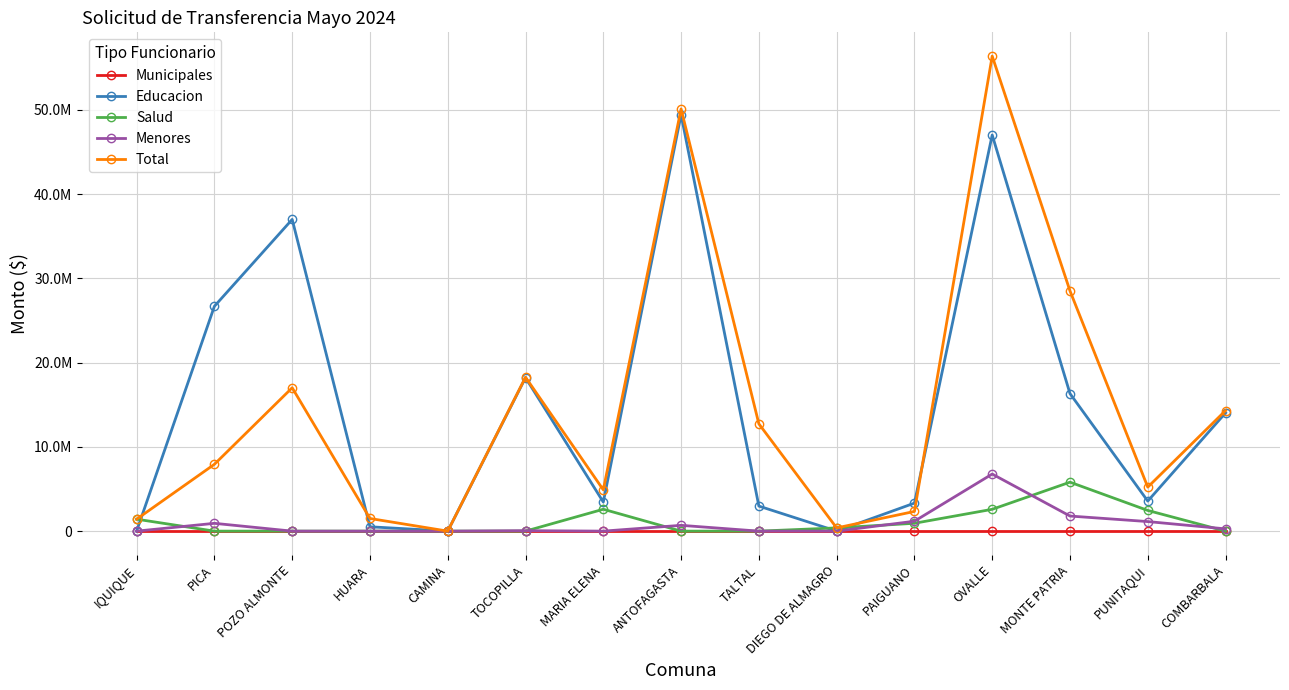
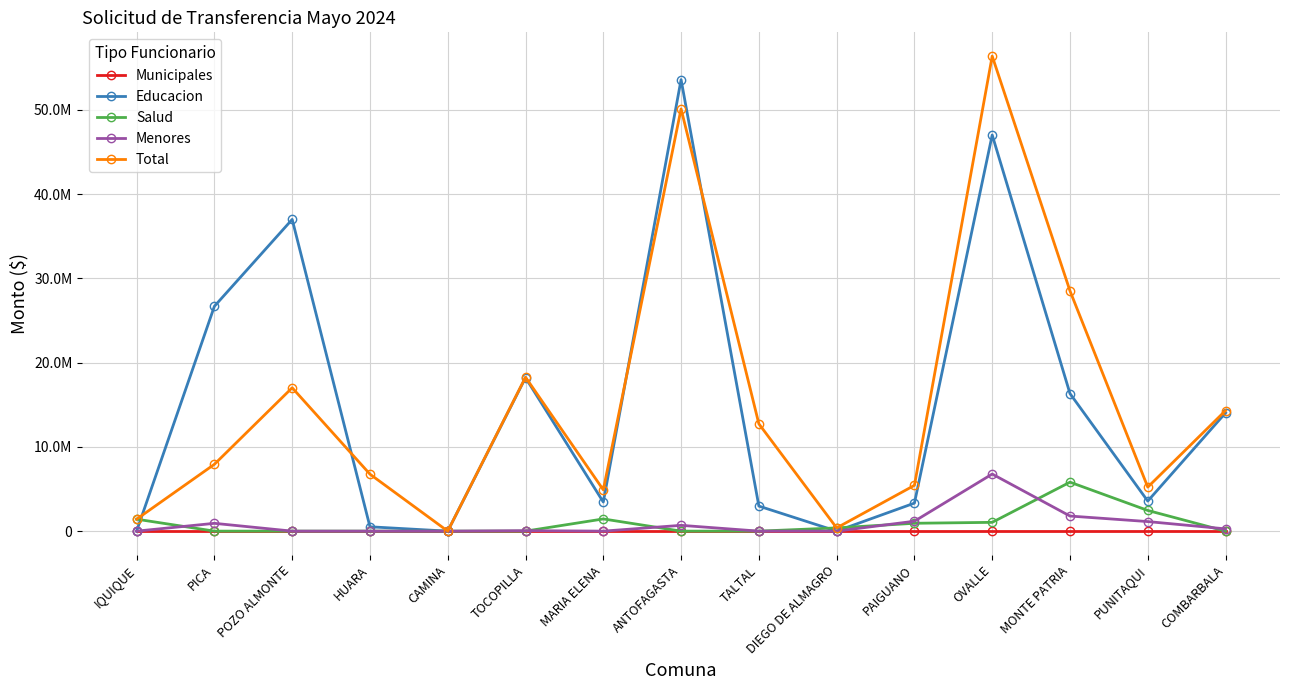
Total, HUARA: 2000000 -> 7000000
Salud, MARIA ELENA: 3000000 -> 1000000
Educacion, ANTOFAGASTA: 49000000 -> 54000000
Total, PAIGUANO: 2000000 -> 5000000
Salud, OVALLE: 3000000 -> 1000000
